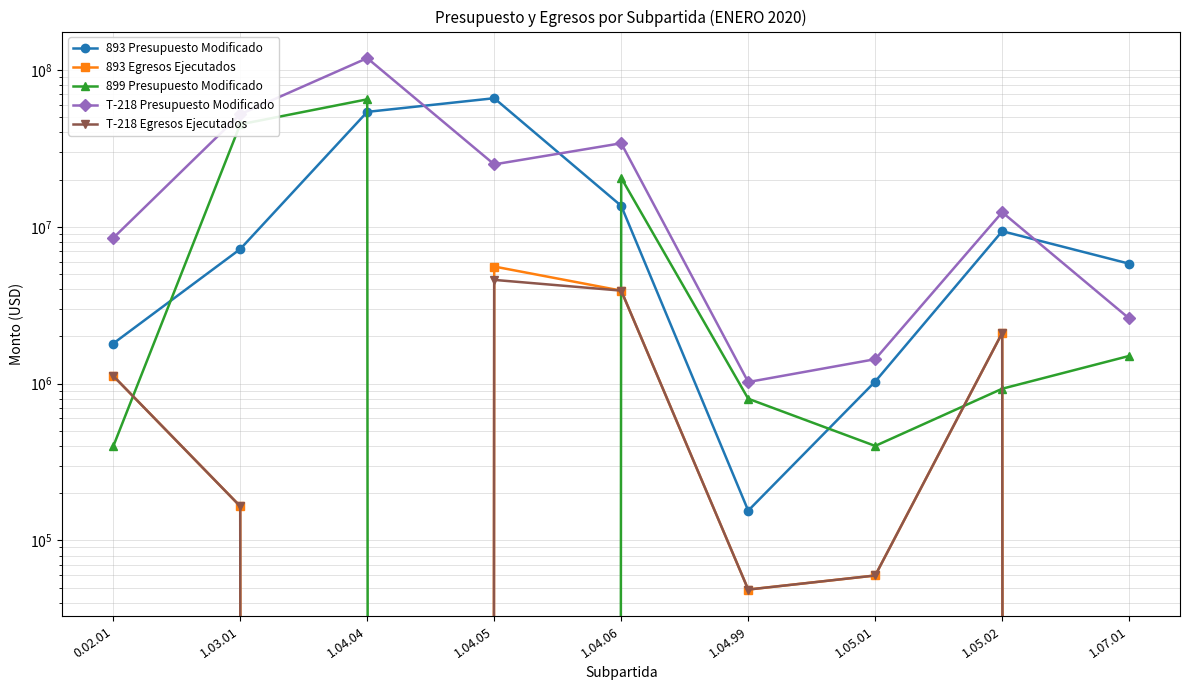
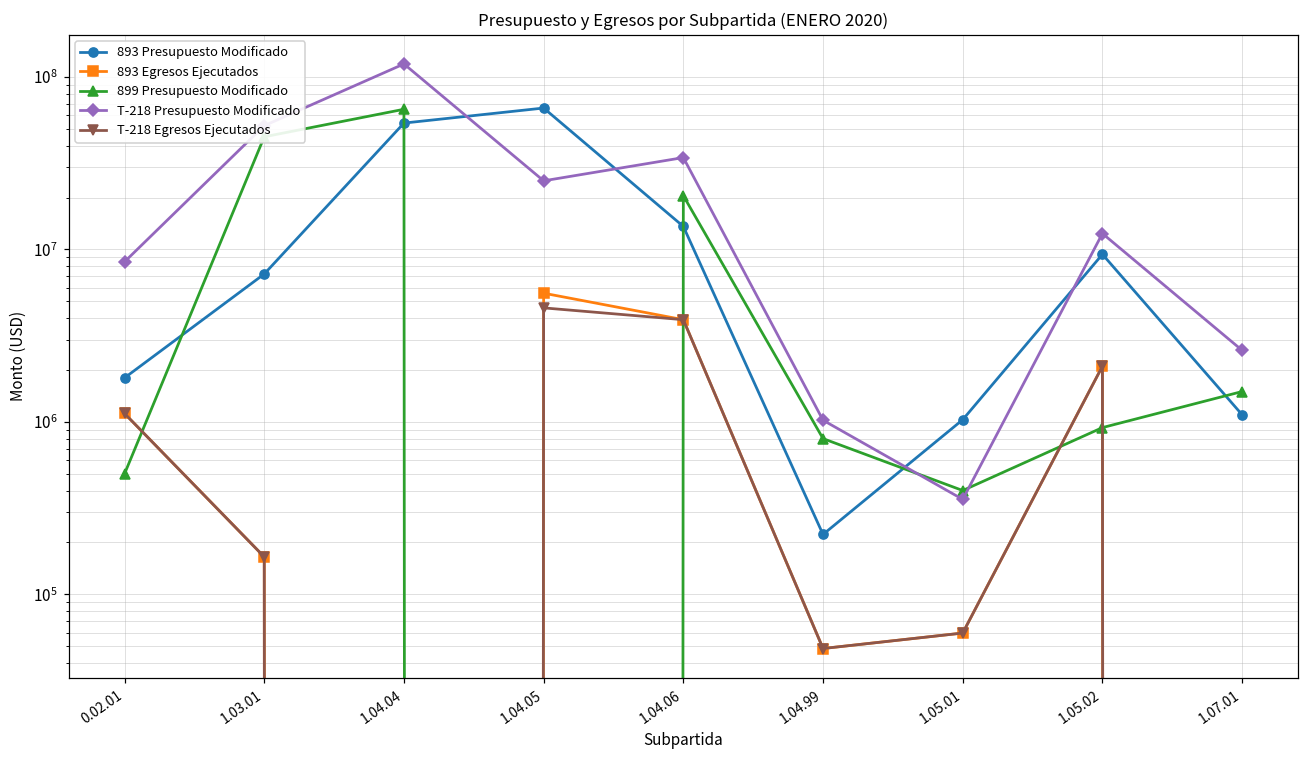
899 Presupuesto Modificado, 0.02.01: 400000 -> 500000
893 Presupuesto Modificado, 1.04.99: 150000 -> 220000
T-218 Presupuesto Modificado, 1.05.01: 1400000 -> 360000
893 Presupuesto Modificado, 1.07.01: 5800000 -> 1100000
